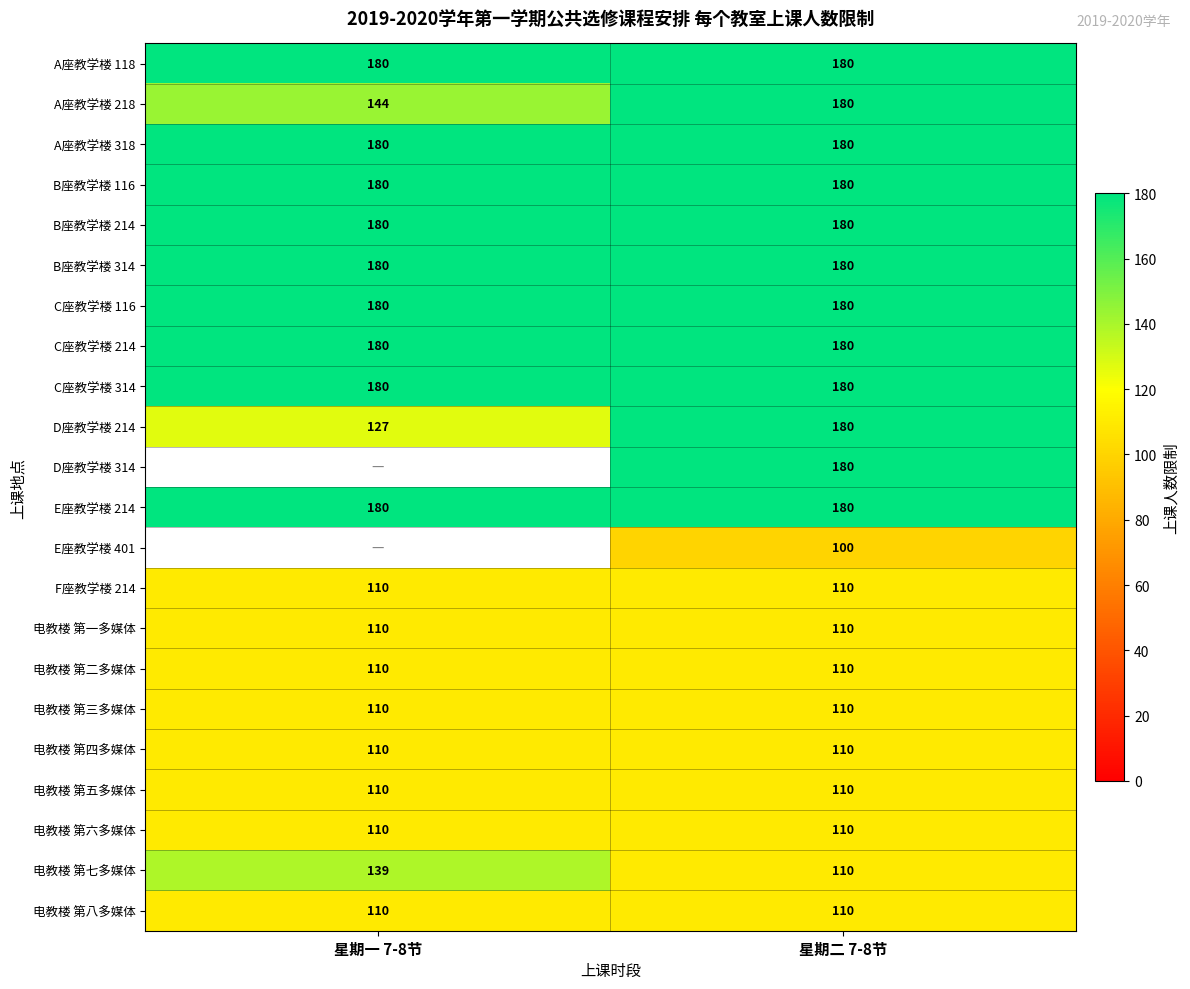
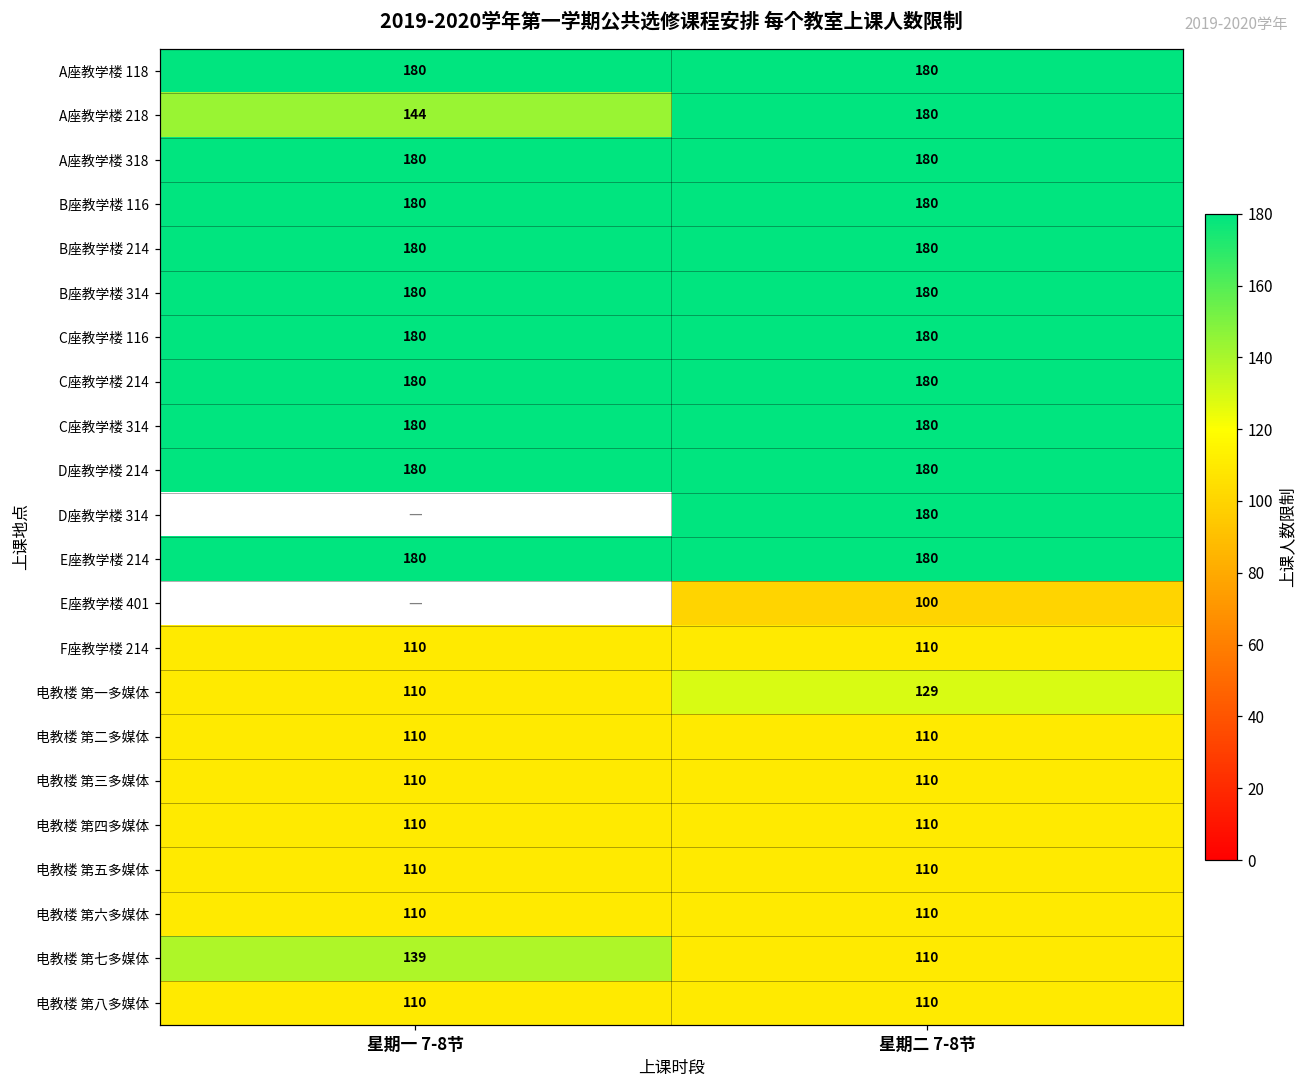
D座教学楼 214, 星期一 7-8节: 127 -> 180
电教楼 第一多媒体, 星期二 7-8节: 110 -> 129
